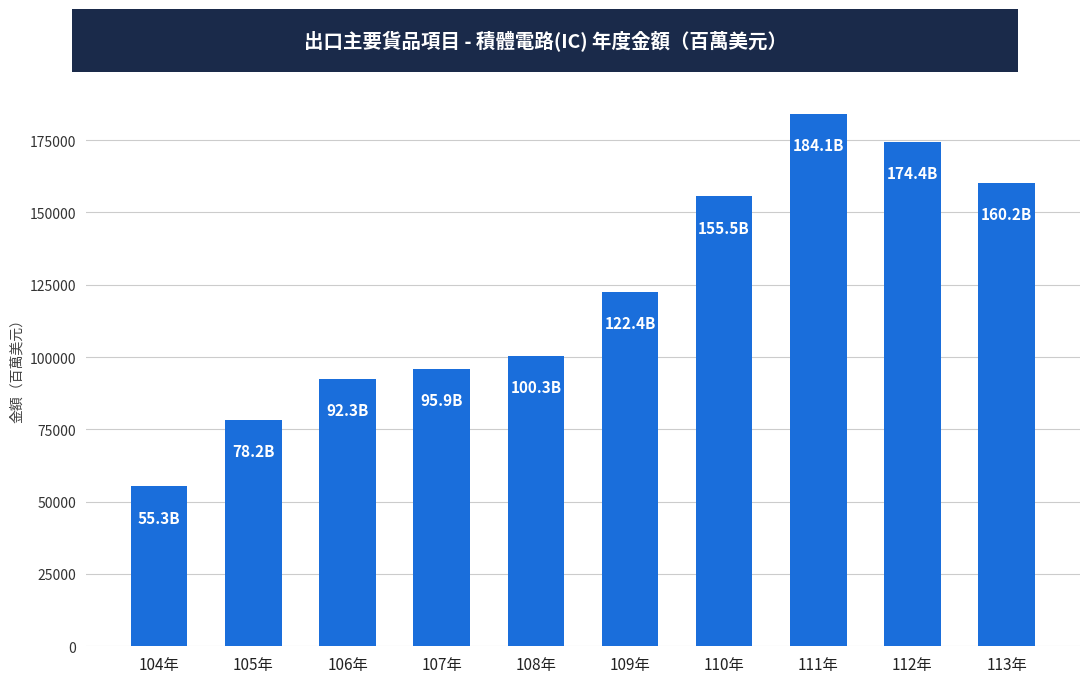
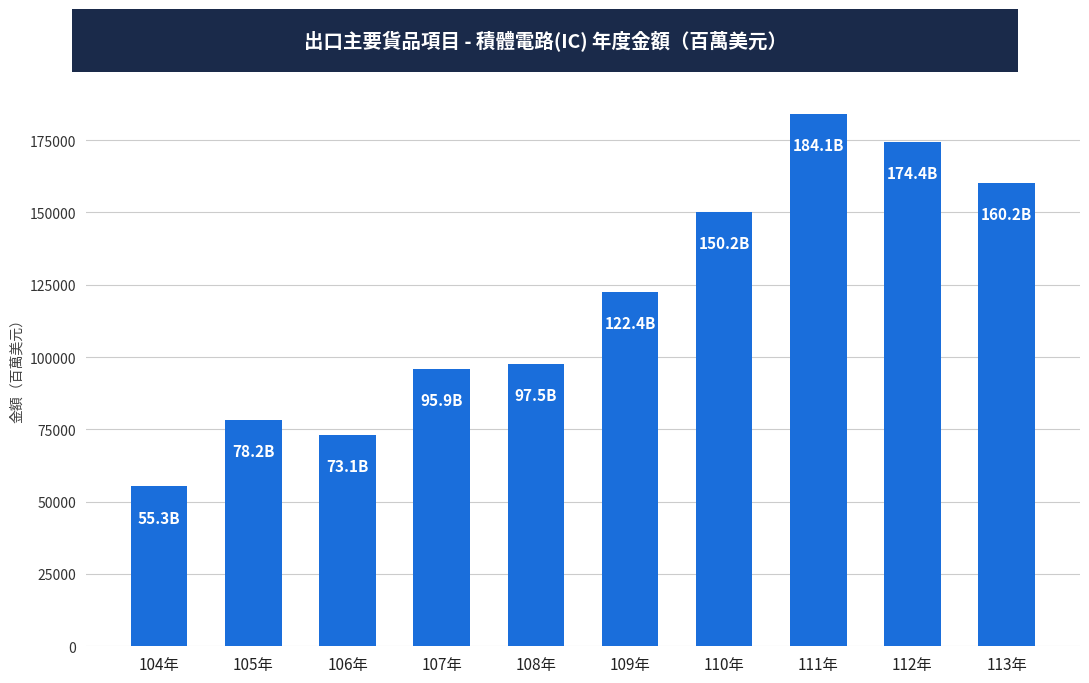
106年: 92.3B -> 73.1B
108年: 100.3B -> 97.5B
110年: 155.5B -> 150.2B
